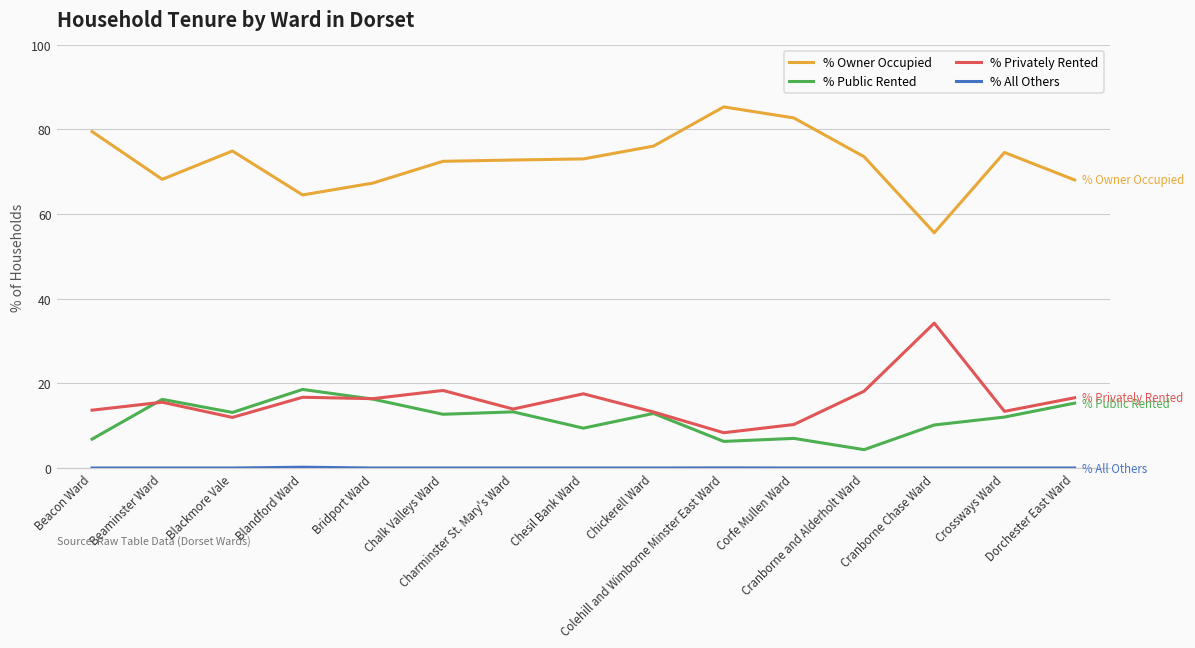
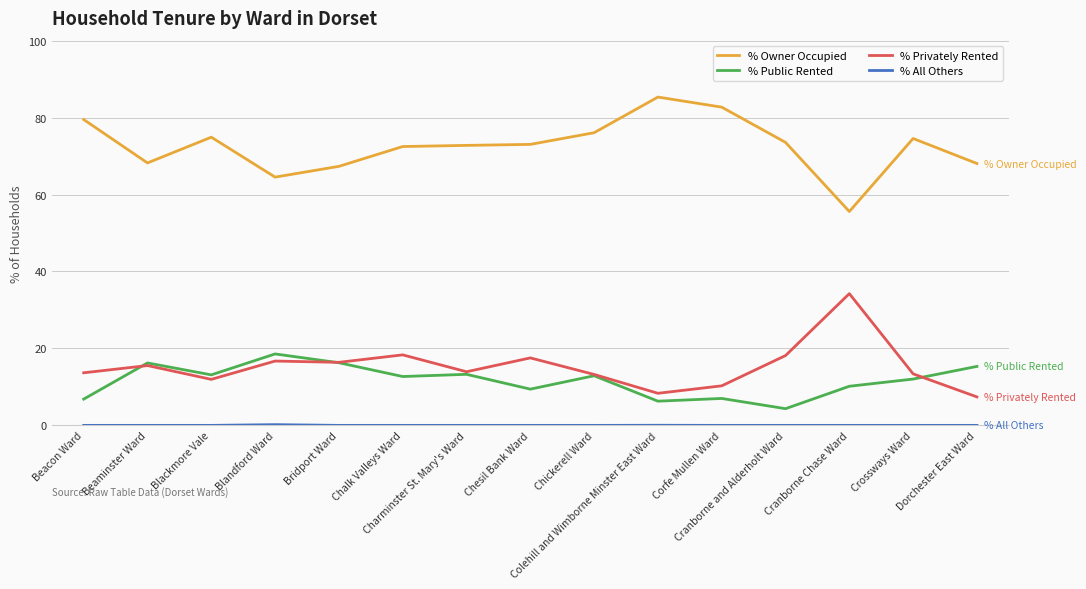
% Privately Rented, Dorchester East Ward: 17 -> 7
